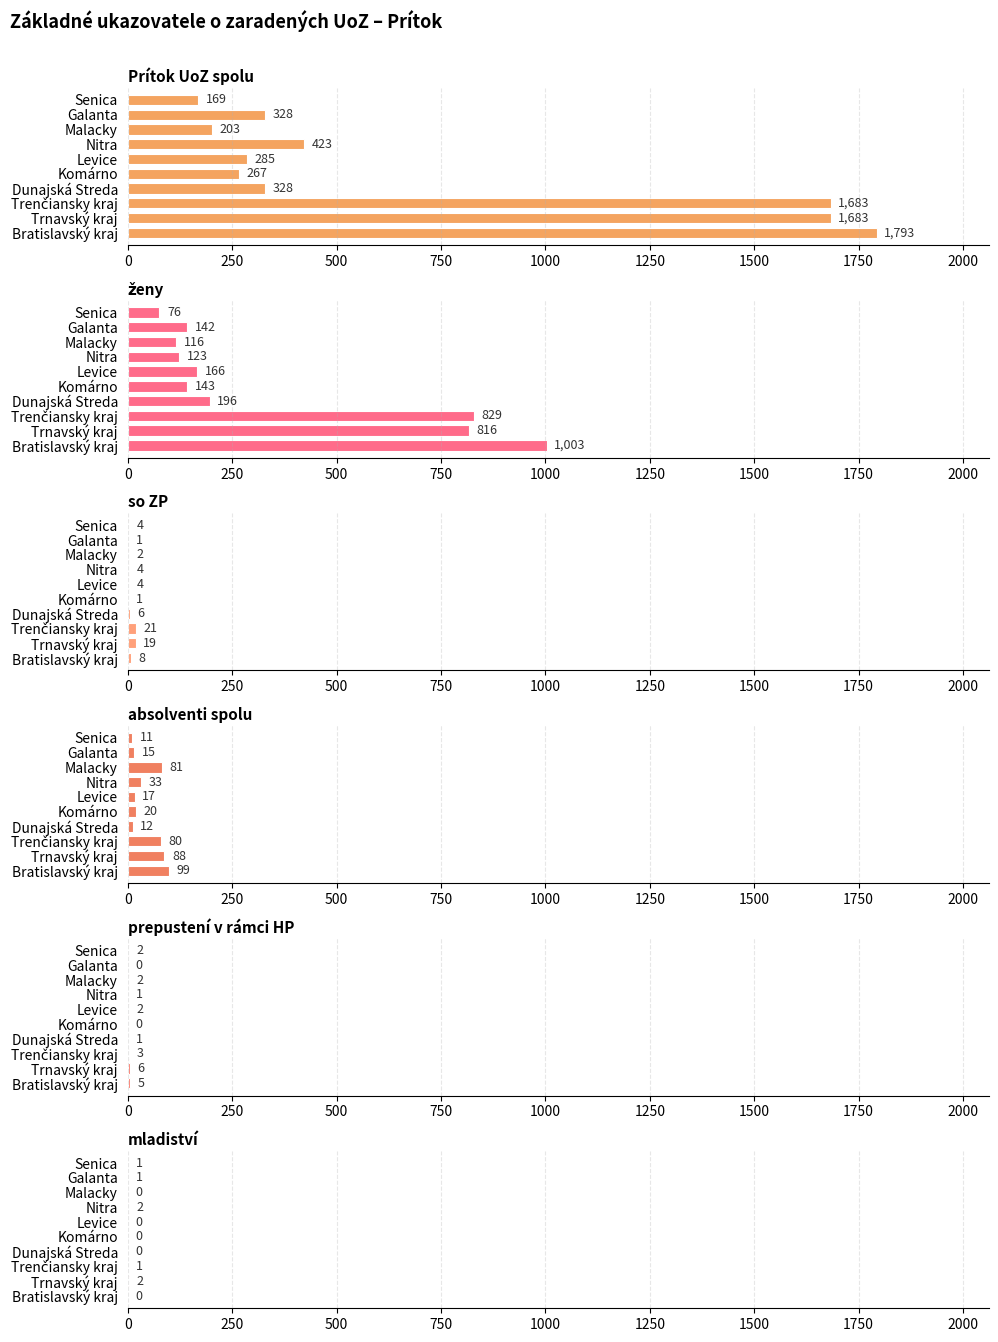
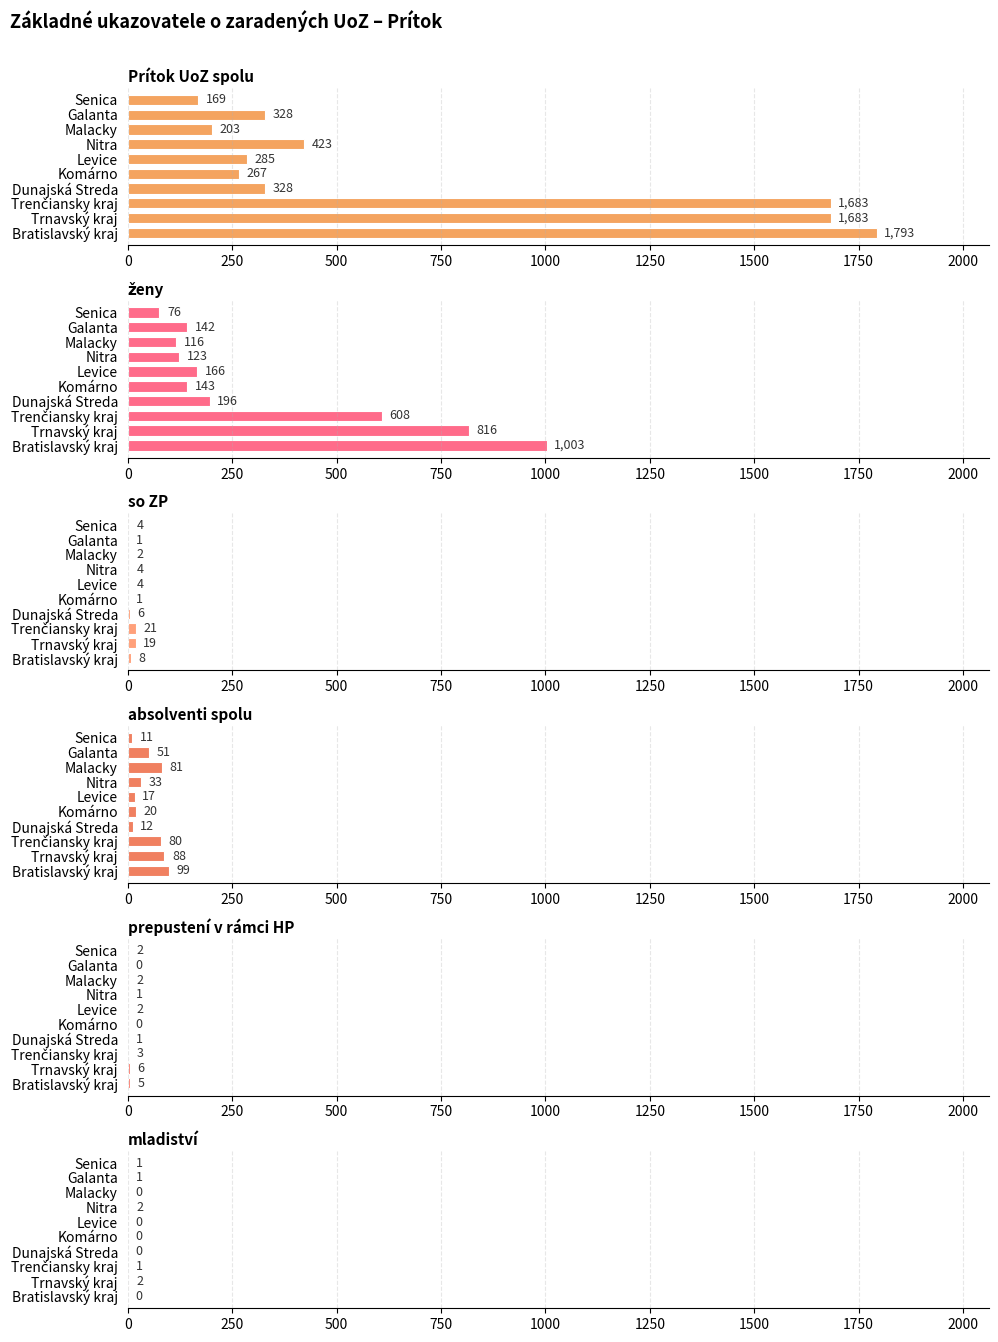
ženy, Trenčiansky kraj: 829 -> 608
absolventi spolu, Galanta: 15 -> 51
